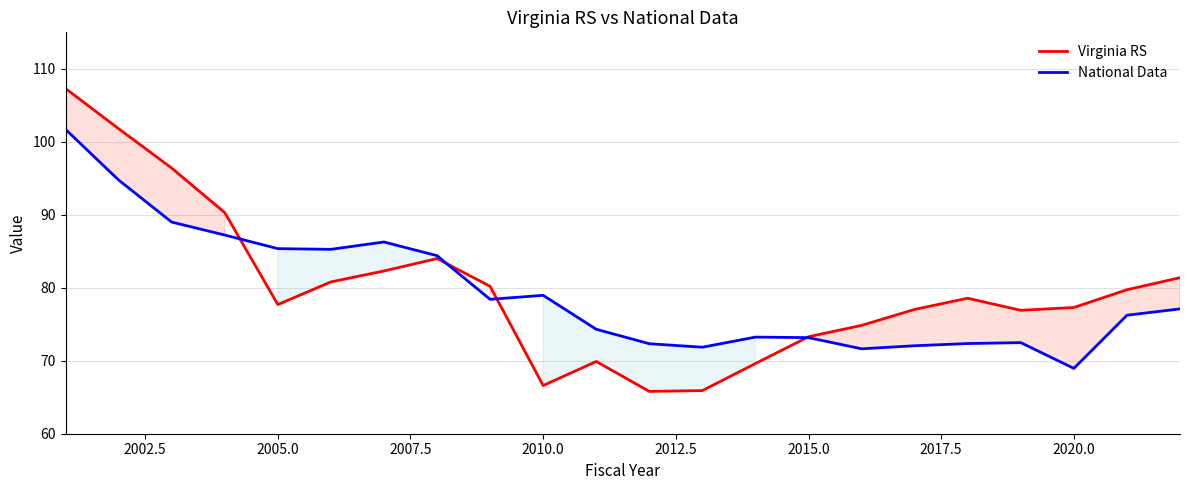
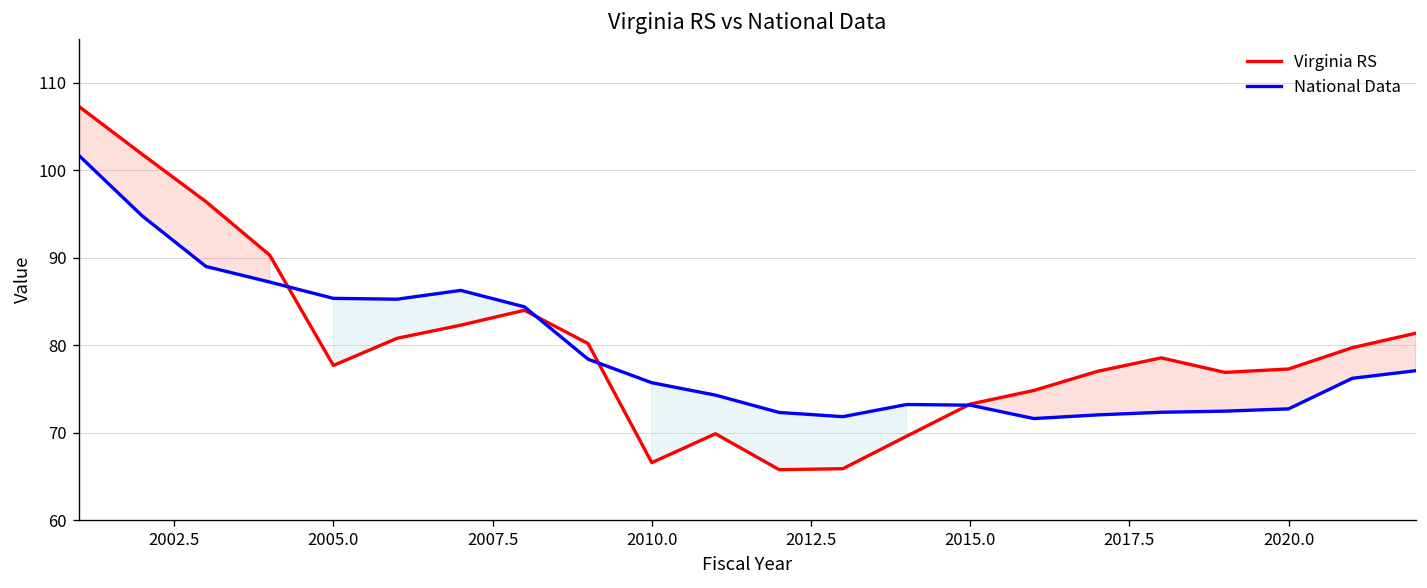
National Data, 2010.0: 79 -> 76
National Data, 2020.0: 69 -> 73
